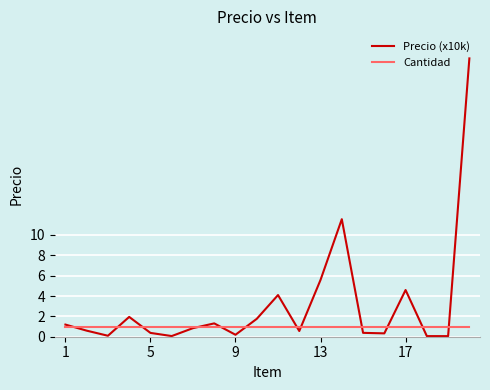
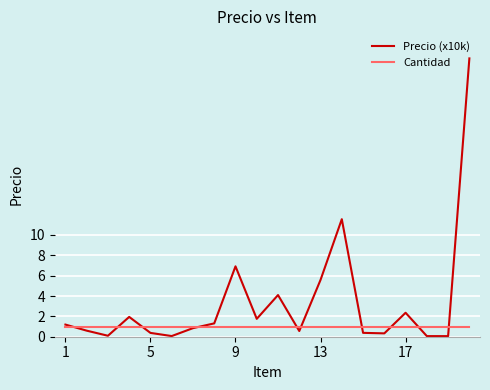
Precio (x10k), 9: 0.2 -> 6.9
Precio (x10k), 17: 4.6 -> 2.4
